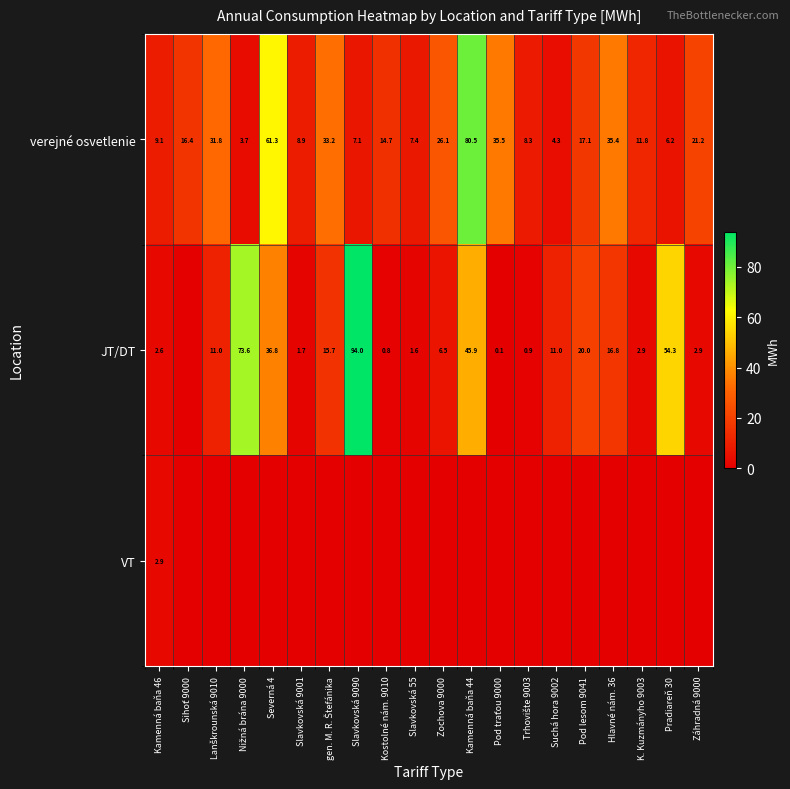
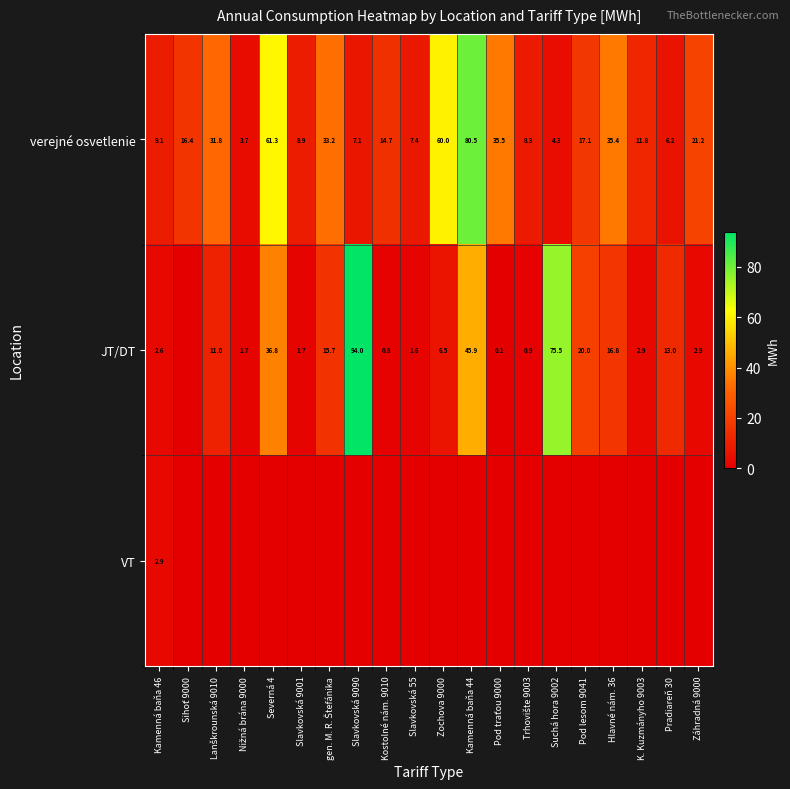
verejné osvetlenie, Zochova 9000: 26.1 -> 60.0
JT/DT, Nižná brána 9000: 73.6 -> 1.7
JT/DT, Suchá hora 9002: 11.0 -> 75.5
JT/DT, Pradiareň 30: 54.3 -> 13.0
